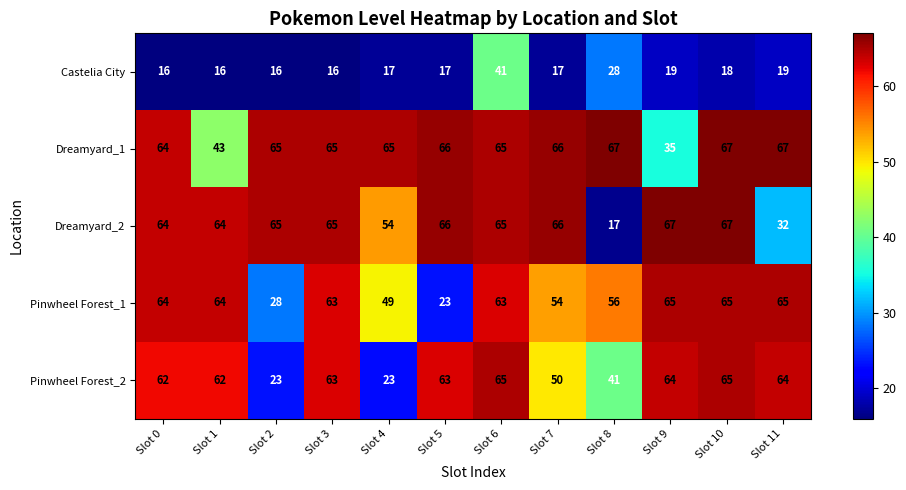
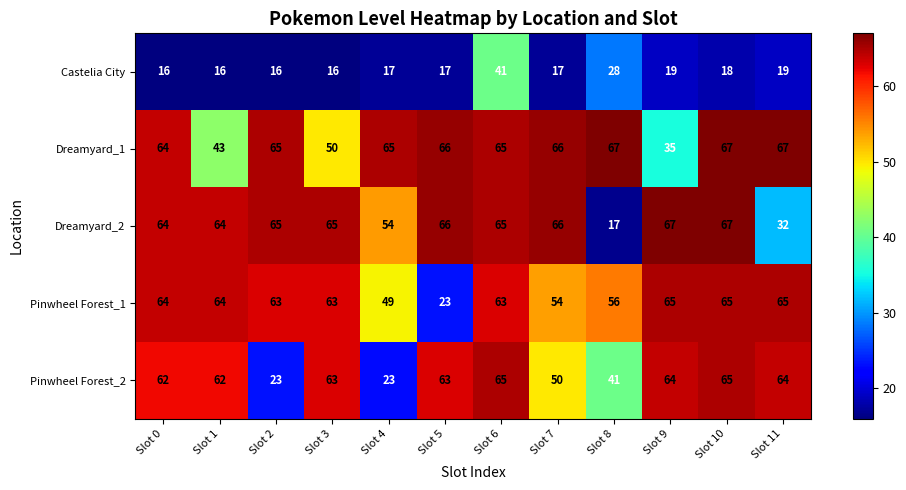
Dreamyard_1, Slot 3: 65 -> 50
Pinwheel Forest_1, Slot 2: 28 -> 63
